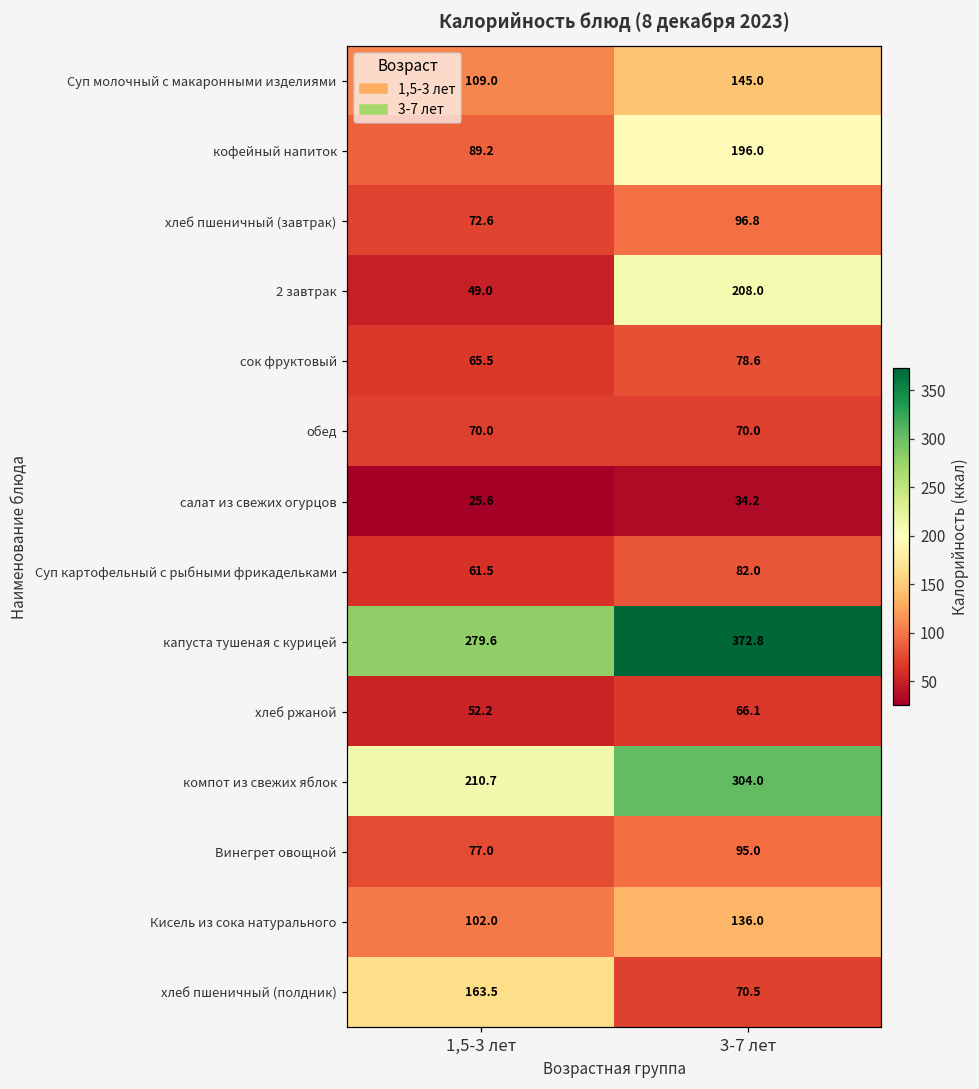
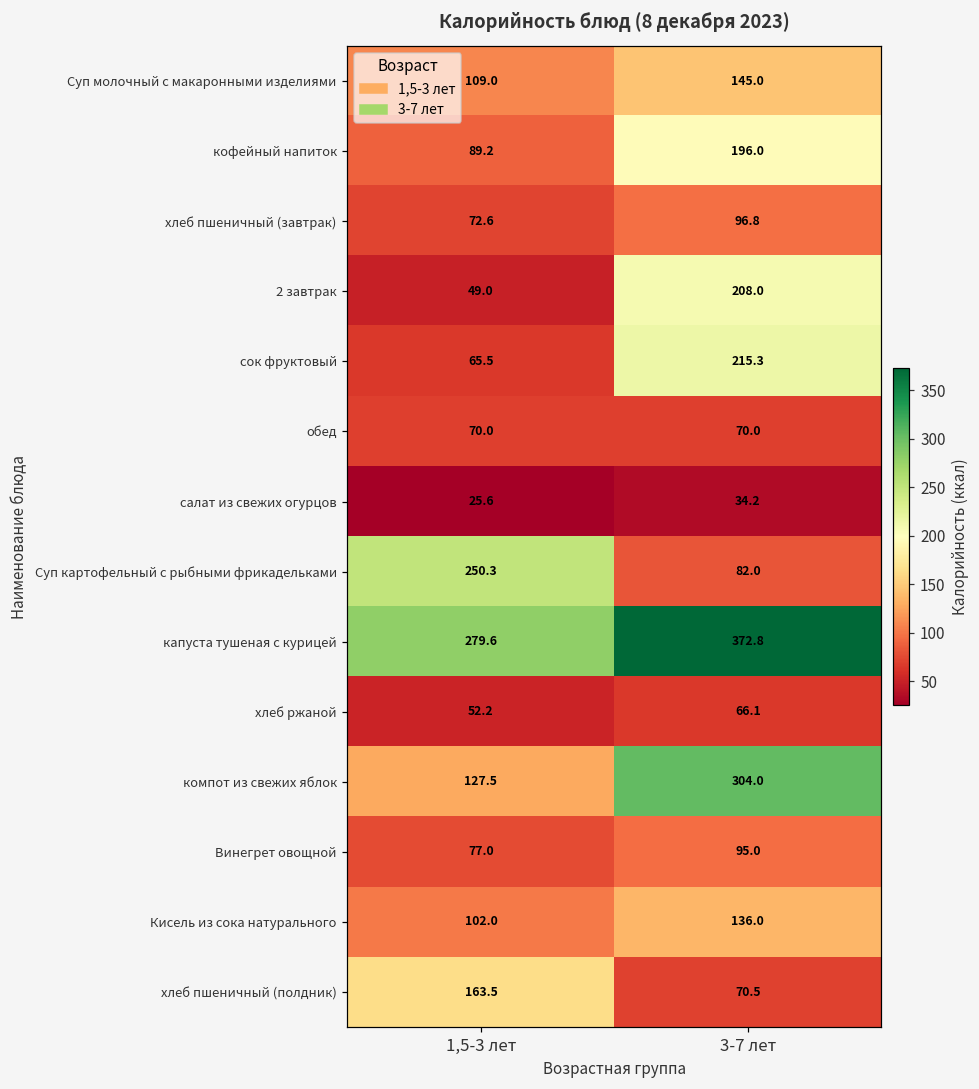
сок фруктовый, 3-7 лет: 78.6 -> 215.3
Суп картофельный с рыбными фрикадельками, 1,5-3 лет: 61.5 -> 250.3
компот из свежих яблок, 1,5-3 лет: 210.7 -> 127.5
